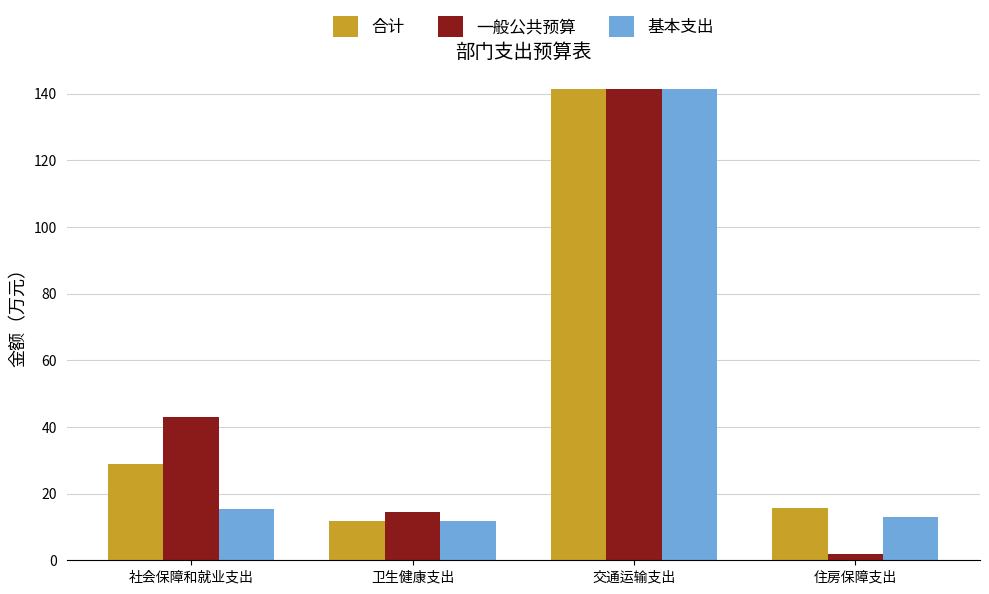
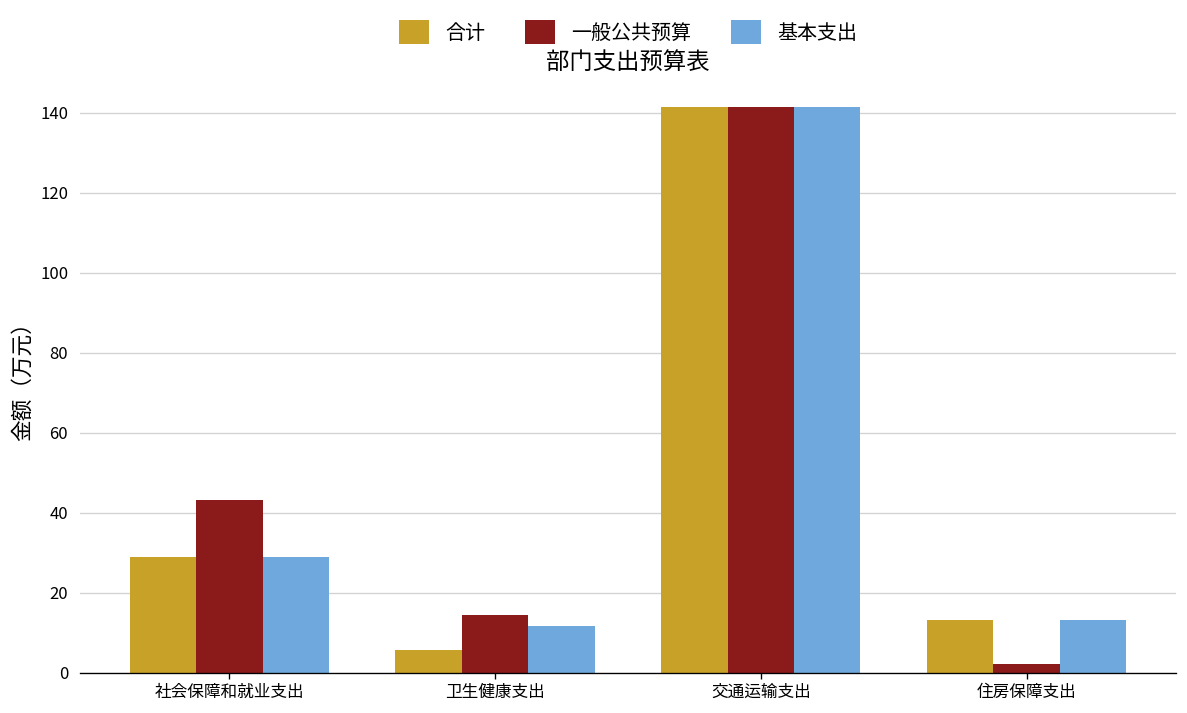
基本支出, 社会保障和就业支出: 15 -> 29
合计, 卫生健康支出: 12 -> 6
合计, 住房保障支出: 16 -> 13
